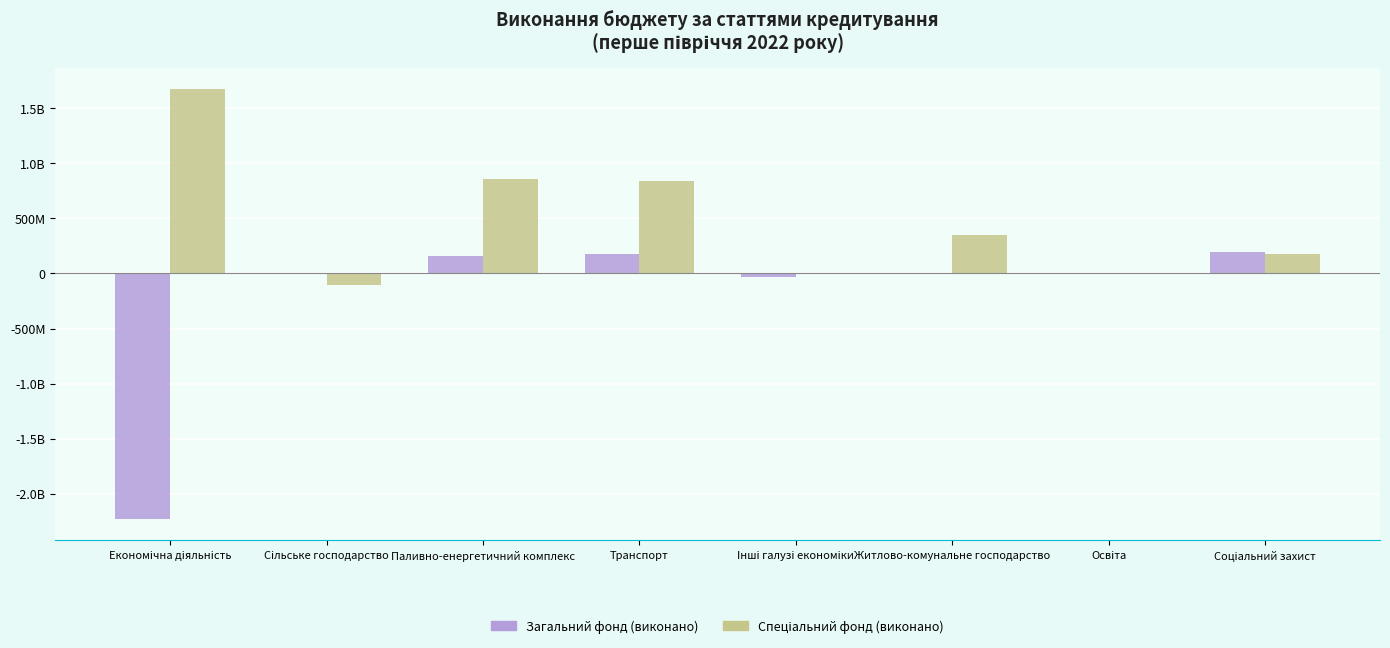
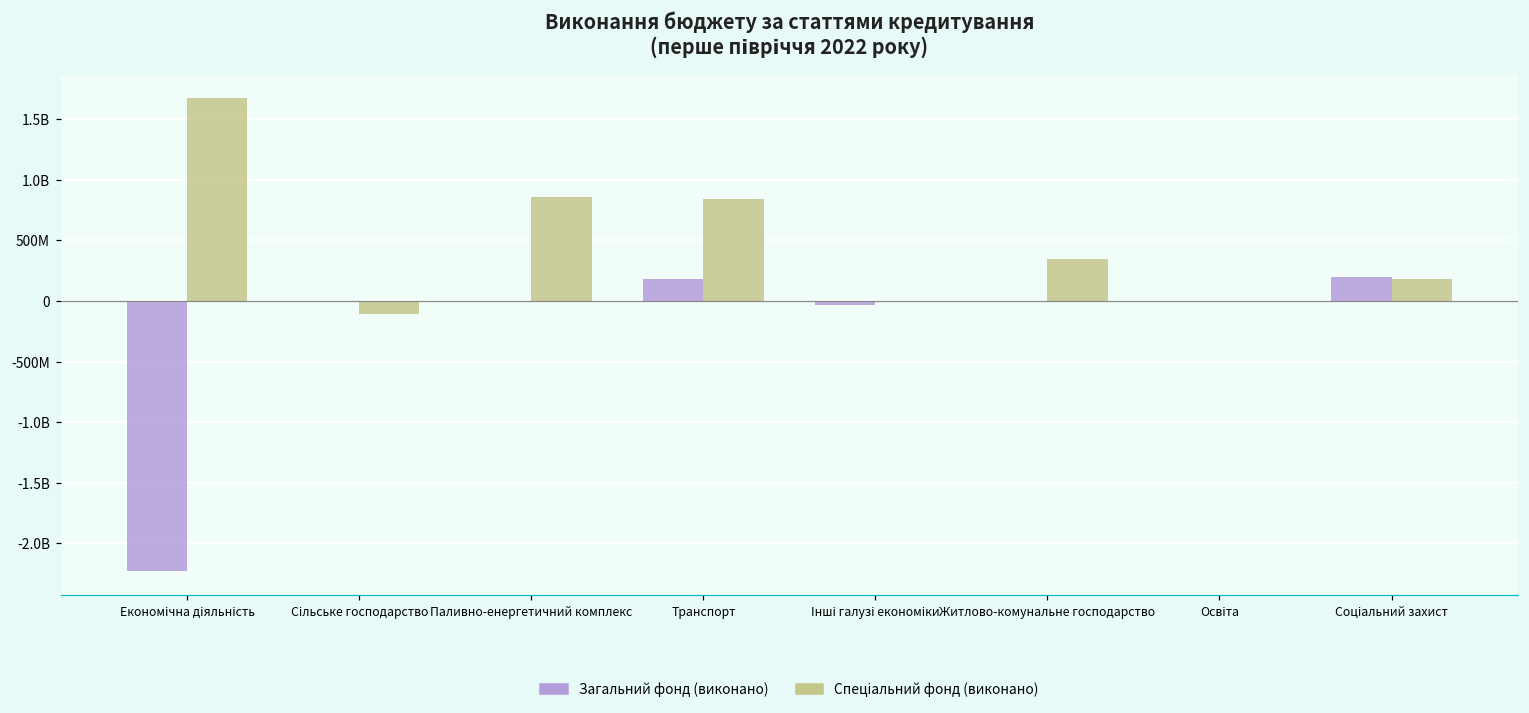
Загальний фонд (виконано), Паливно-енергетичний комплекс: 160000000 -> 0
